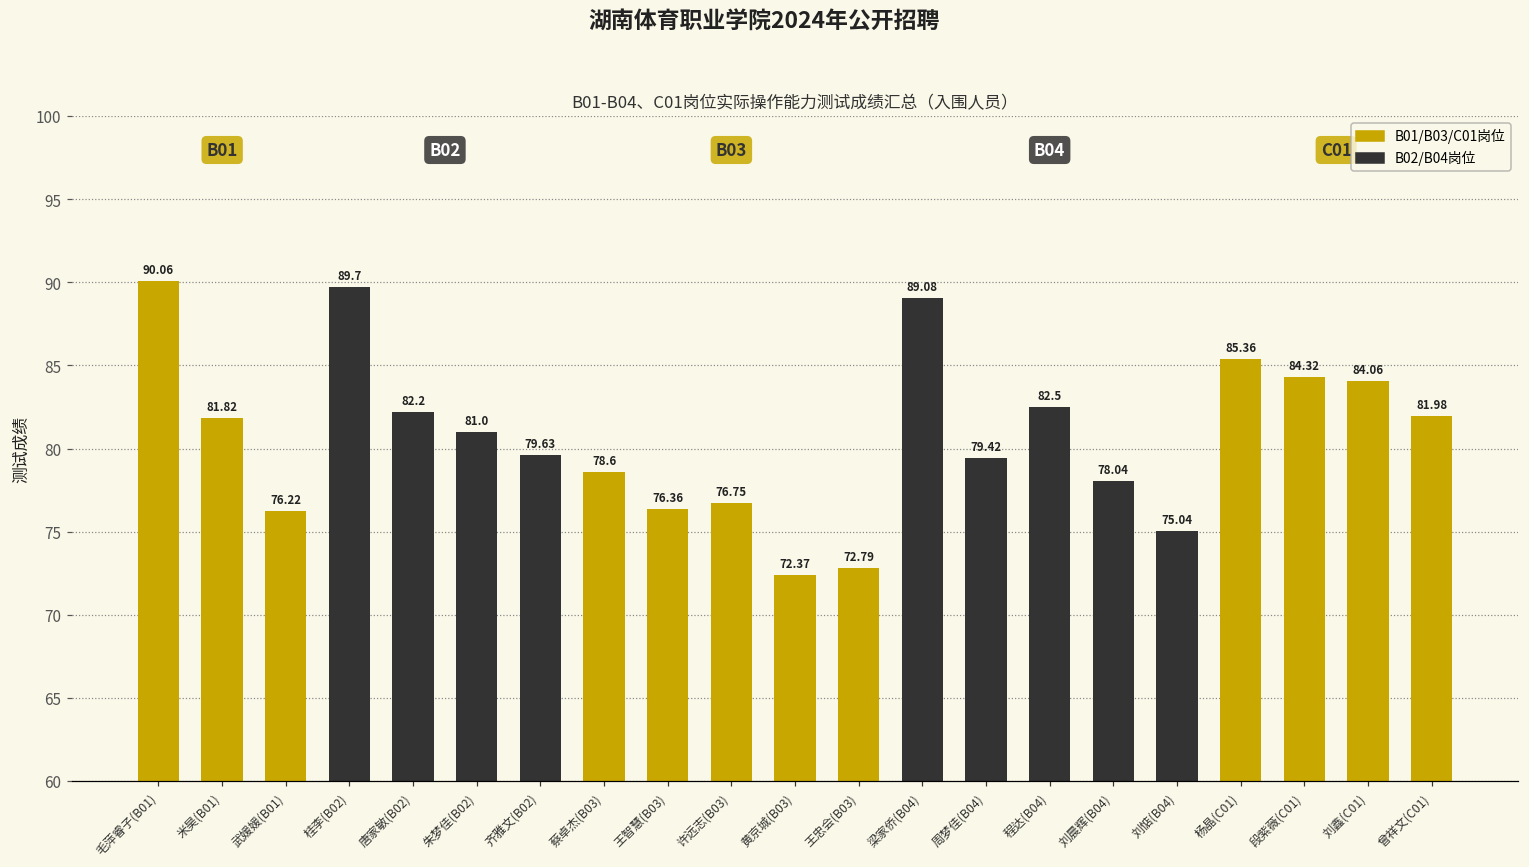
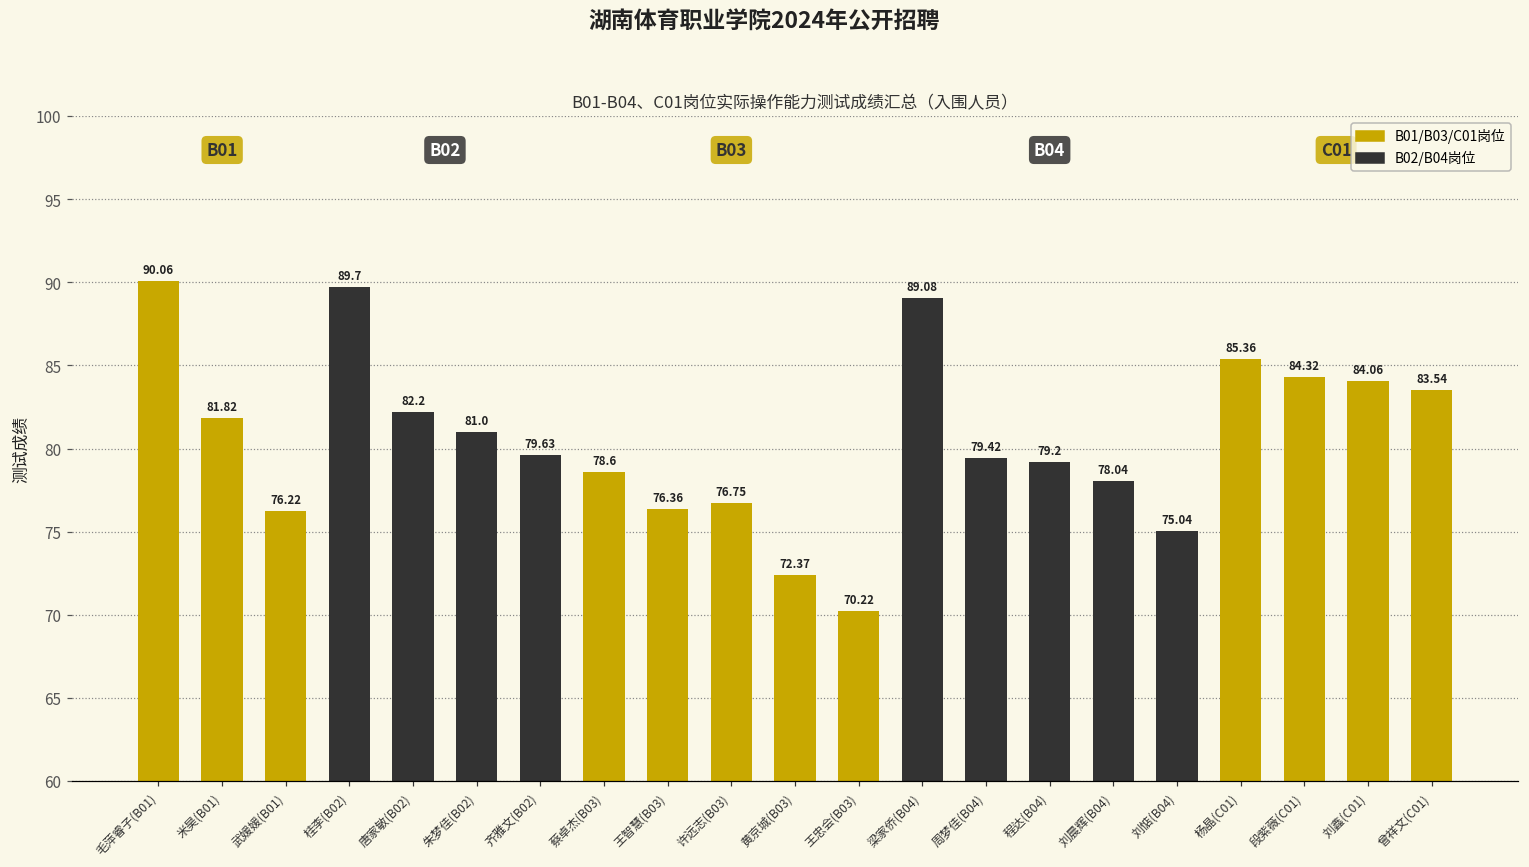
王忠会(B03): 72.79 -> 70.22
程达(B04): 82.5 -> 79.2
曾祥文(C01): 81.98 -> 83.54
